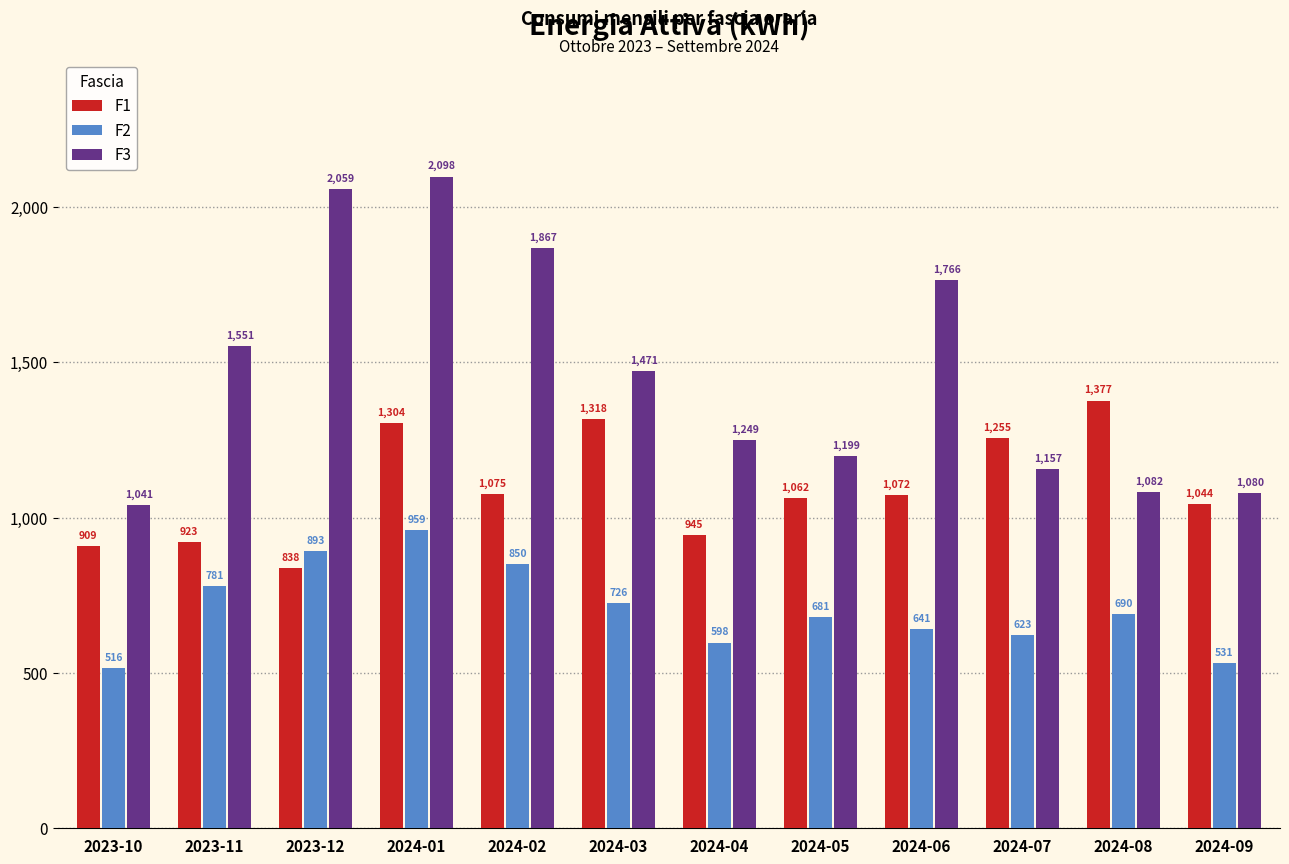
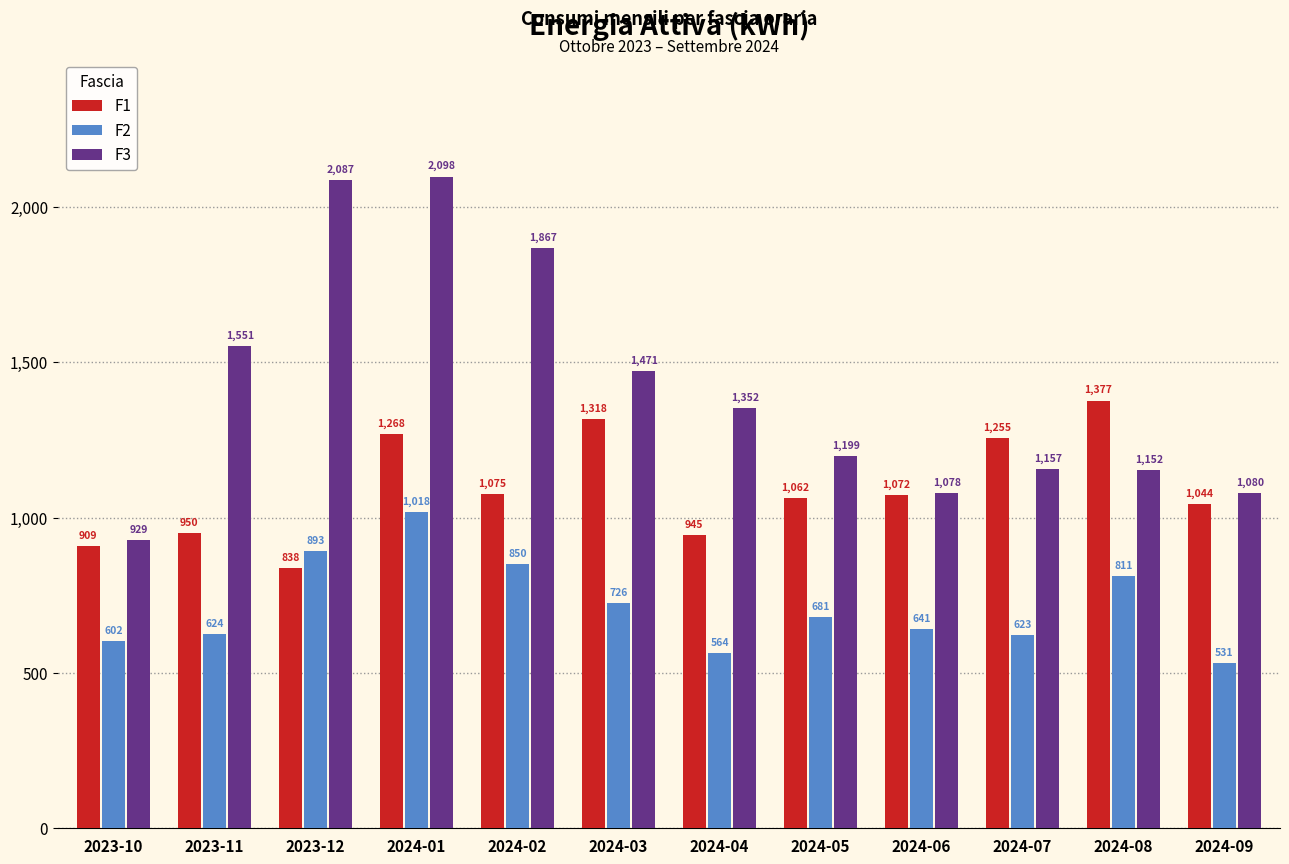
F2, 2023-10: 516 -> 602
F3, 2023-10: 1,041 -> 929
F1, 2023-11: 923 -> 950
F2, 2023-11: 781 -> 624
F3, 2023-12: 2,059 -> 2,087
F1, 2024-01: 1,304 -> 1,268
F2, 2024-01: 959 -> 1,018
F2, 2024-04: 598 -> 564
F3, 2024-04: 1,249 -> 1,352
F3, 2024-06: 1,766 -> 1,078
F2, 2024-08: 690 -> 811
F3, 2024-08: 1,082 -> 1,152
